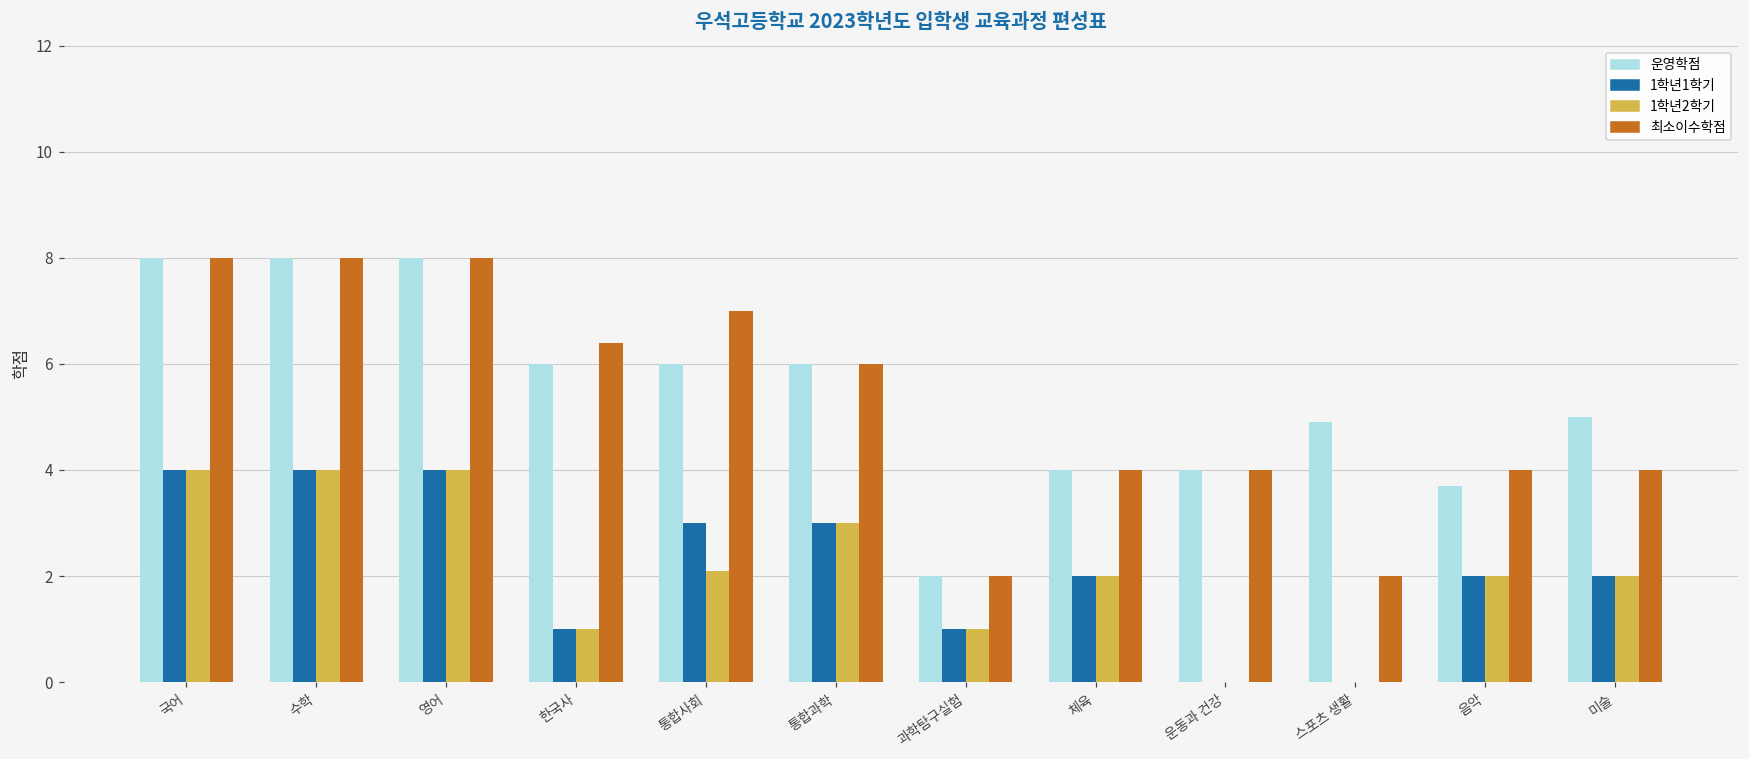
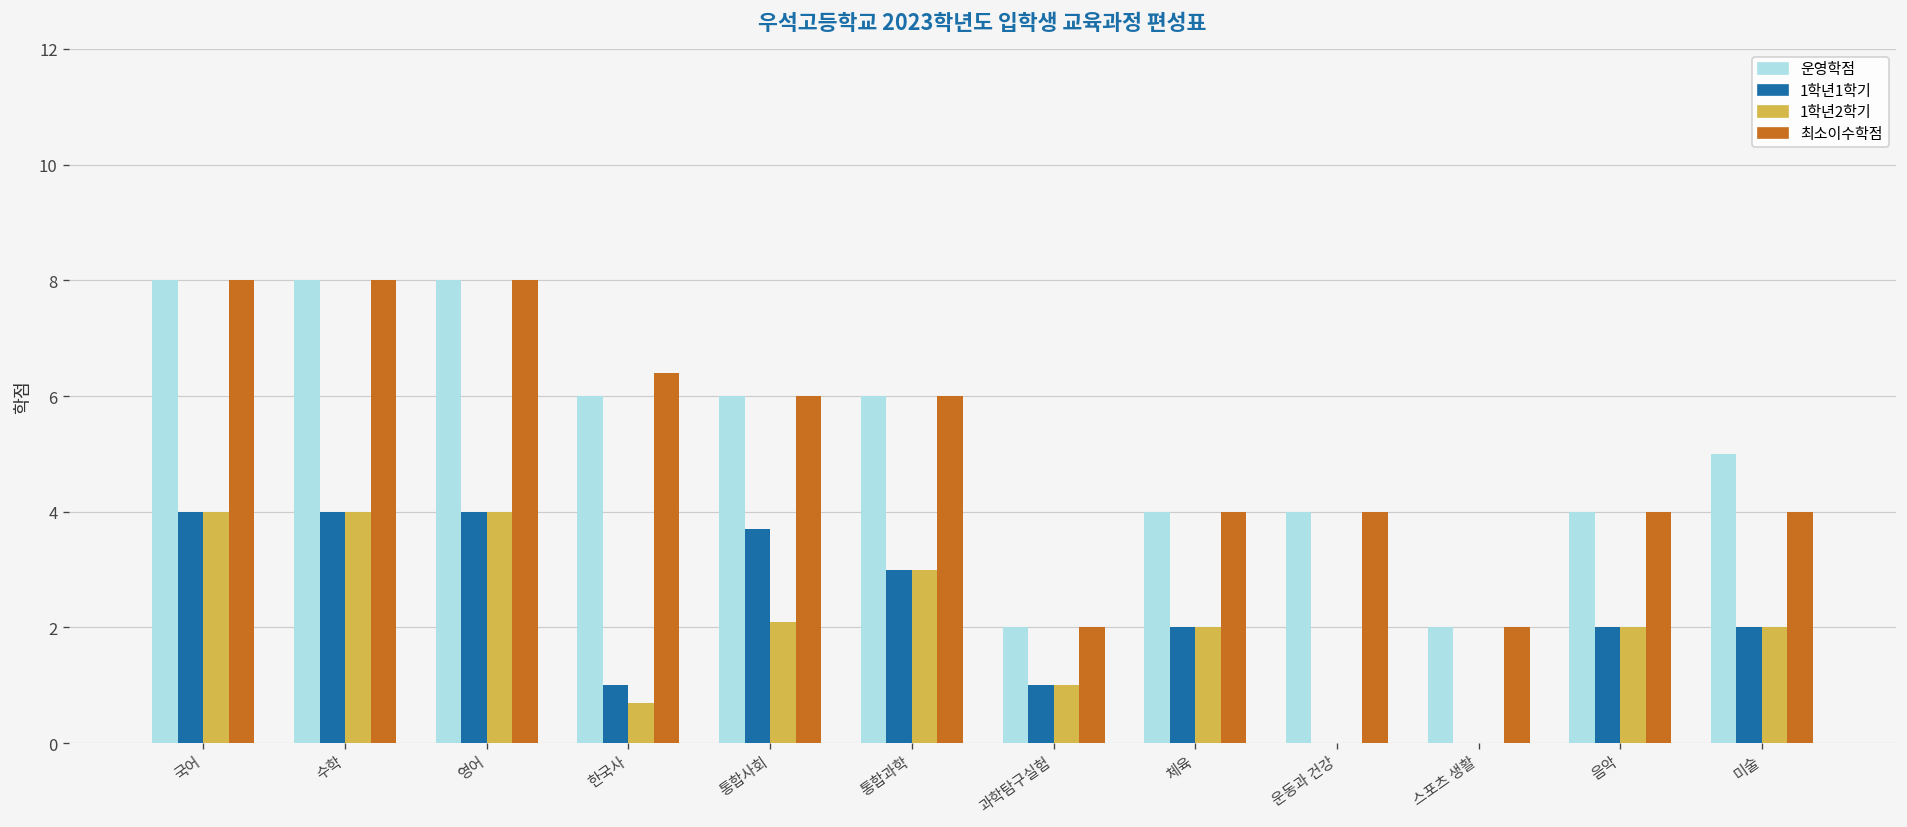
1학년2학기, 한국사: 1.0 -> 0.7
1학년1학기, 통합사회: 3.0 -> 3.7
최소이수학점, 통합사회: 7 -> 6
운영학점, 스포츠 생활: 4.9 -> 2.0
운영학점, 음악: 3.7 -> 4.0
